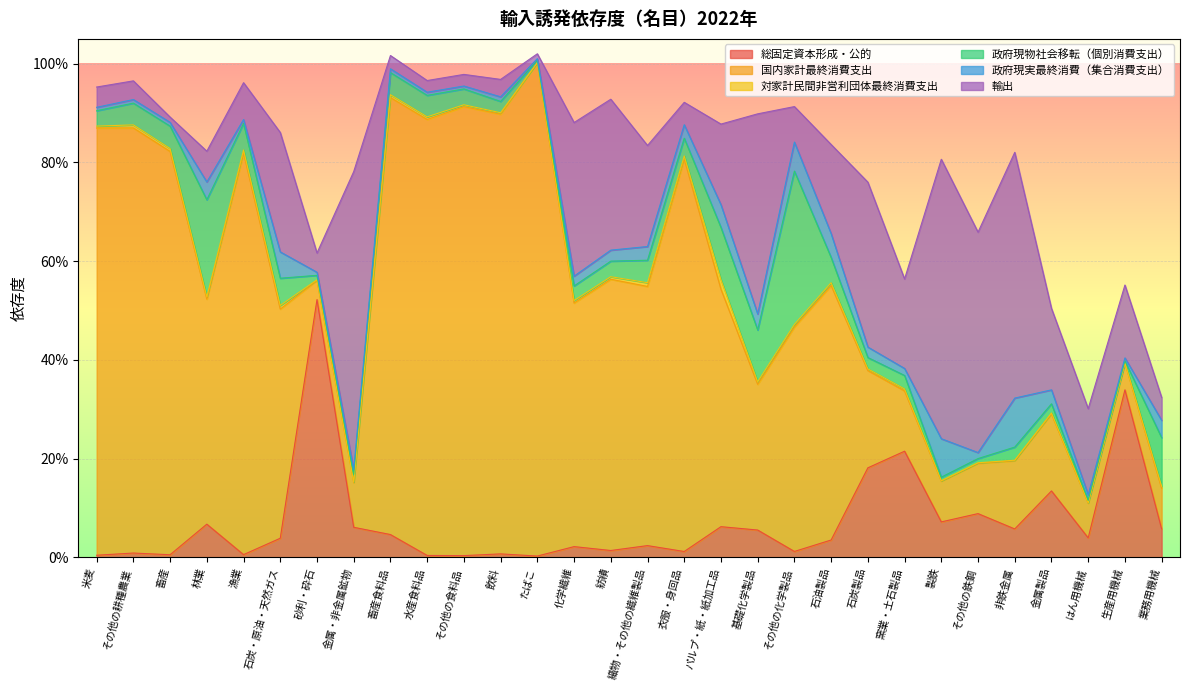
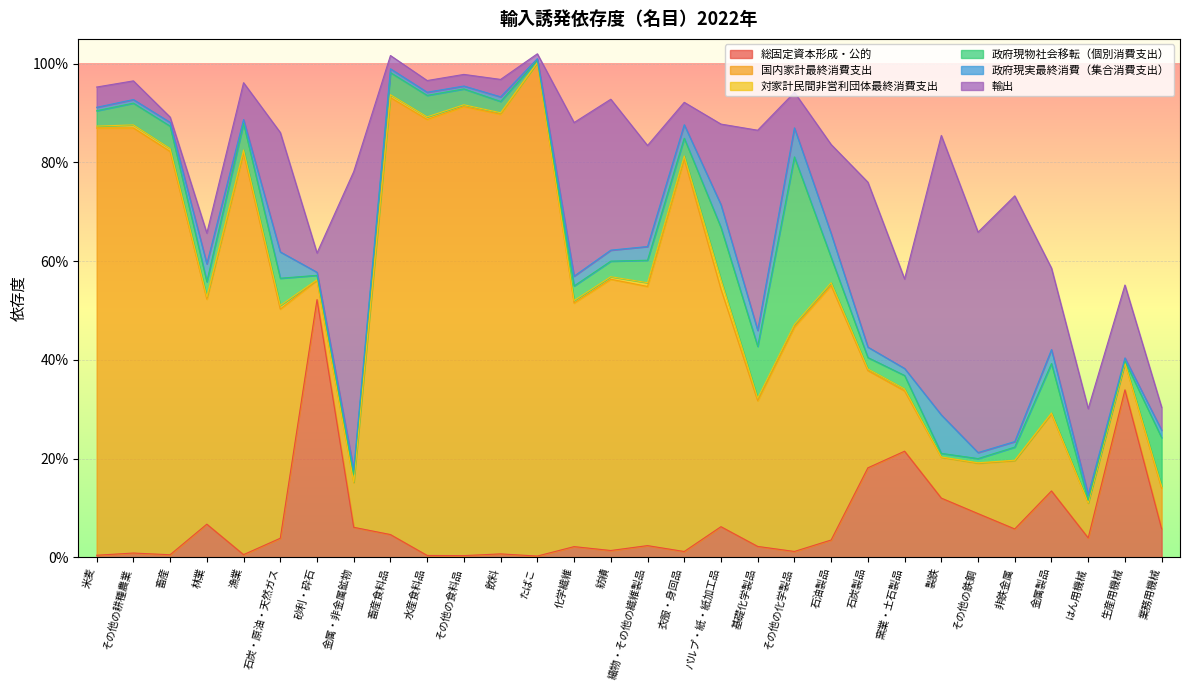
政府現物社会移転（個別消費支出）, 林業: 20% -> 3%
総固定資本形成・公的, 基礎化学製品: 6% -> 2%
政府現物社会移転（個別消費支出）, その他の化学製品: 31% -> 34%
総固定資本形成・公的, 製鉄: 7% -> 12%
政府現実最終消費（集合消費支出）, 非鉄金属: 10% -> 1%
政府現物社会移転（個別消費支出）, 金属製品: 2% -> 10%
政府現実最終消費（集合消費支出）, 業務用機械: 4% -> 2%
